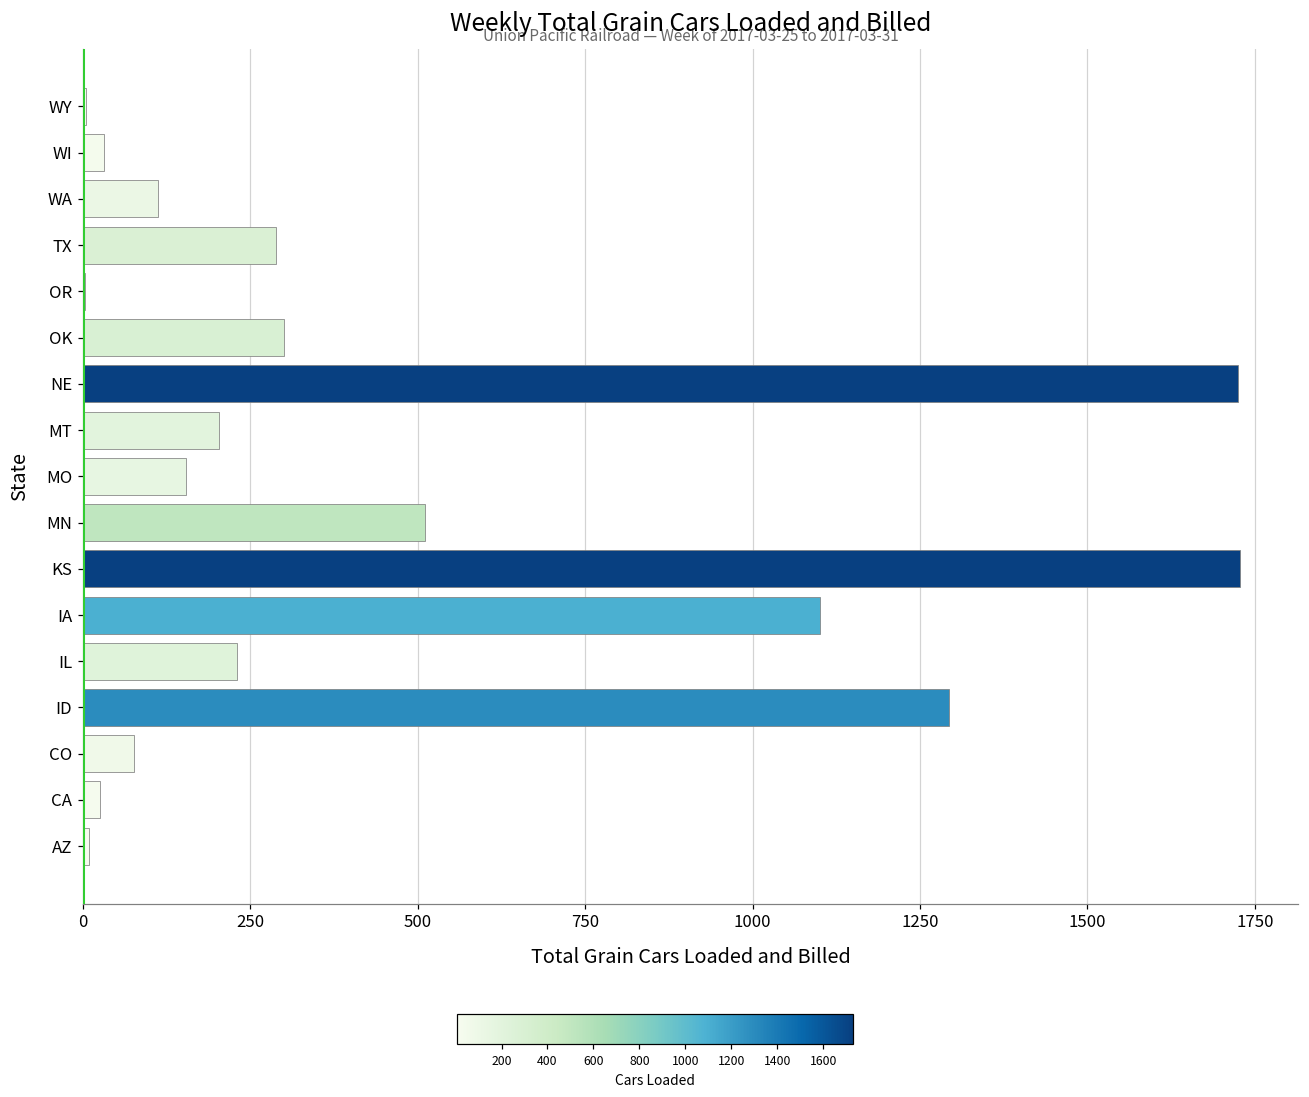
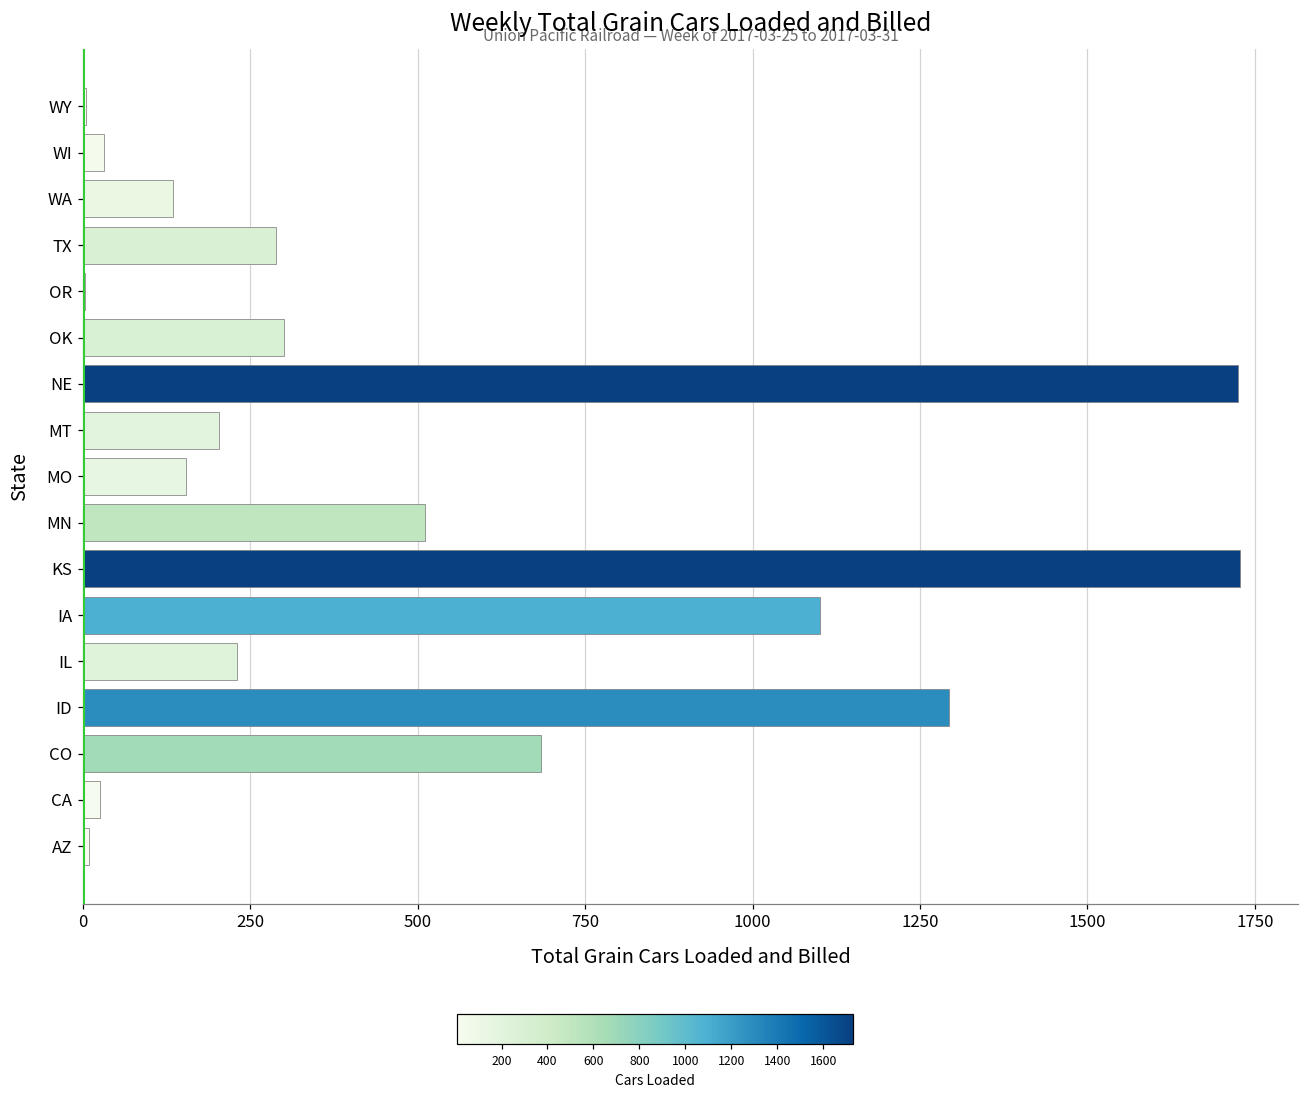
WA: 110 -> 140
CO: 80 -> 680
